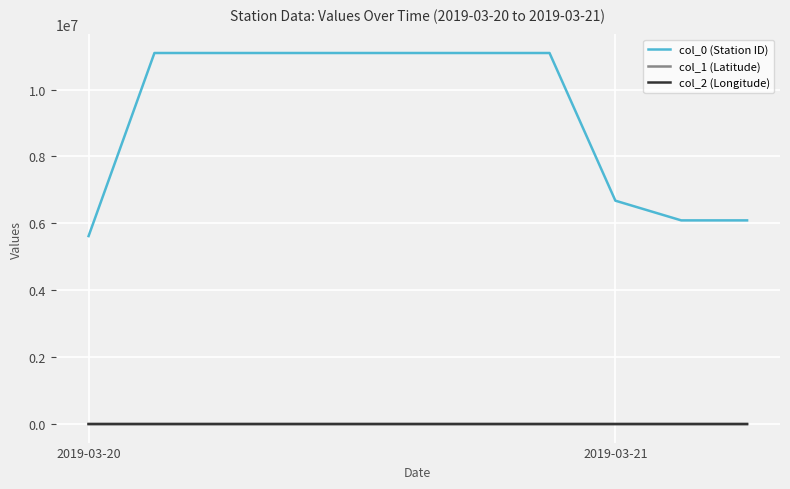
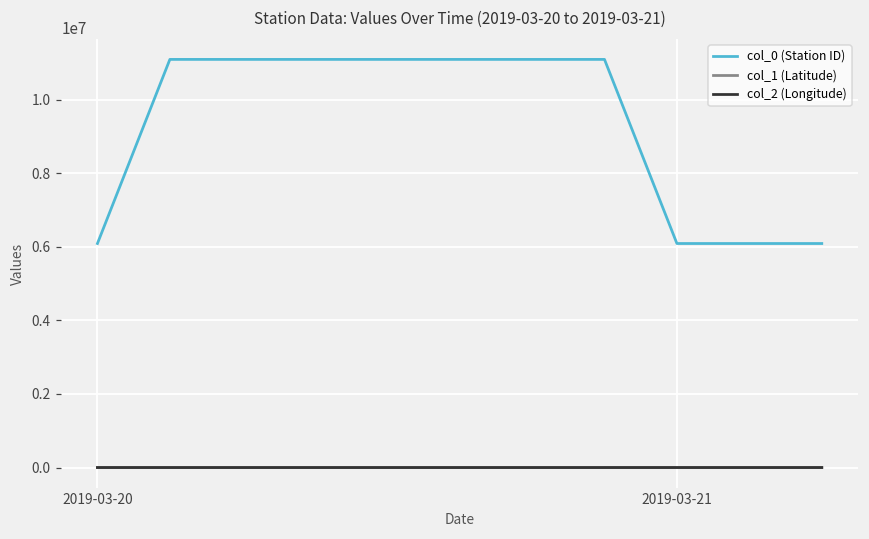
col_0 (Station ID), 2019-03-20: 5600000 -> 6100000
col_0 (Station ID), 2019-03-21: 6700000 -> 6100000
